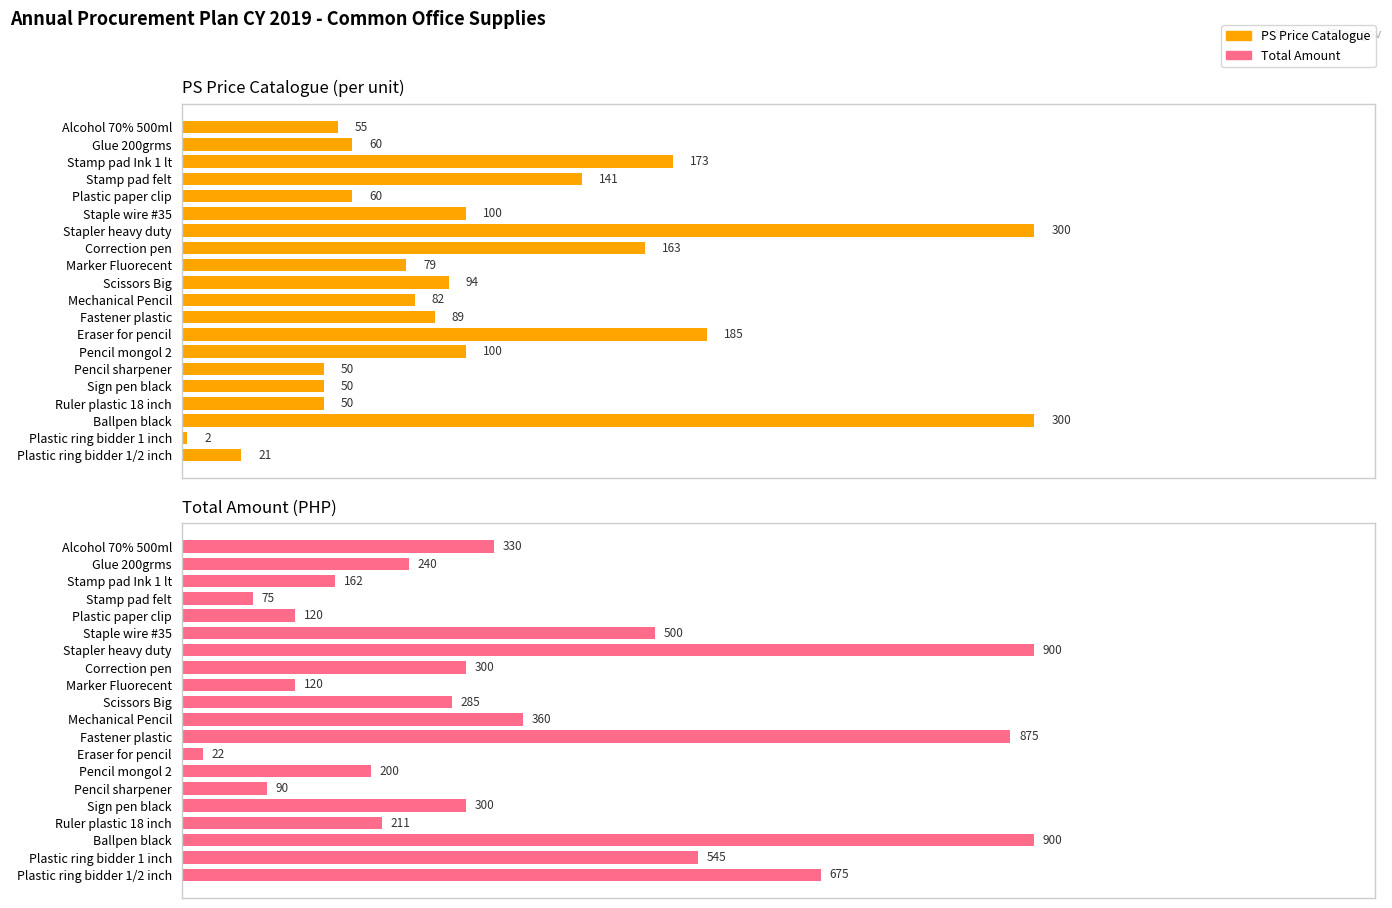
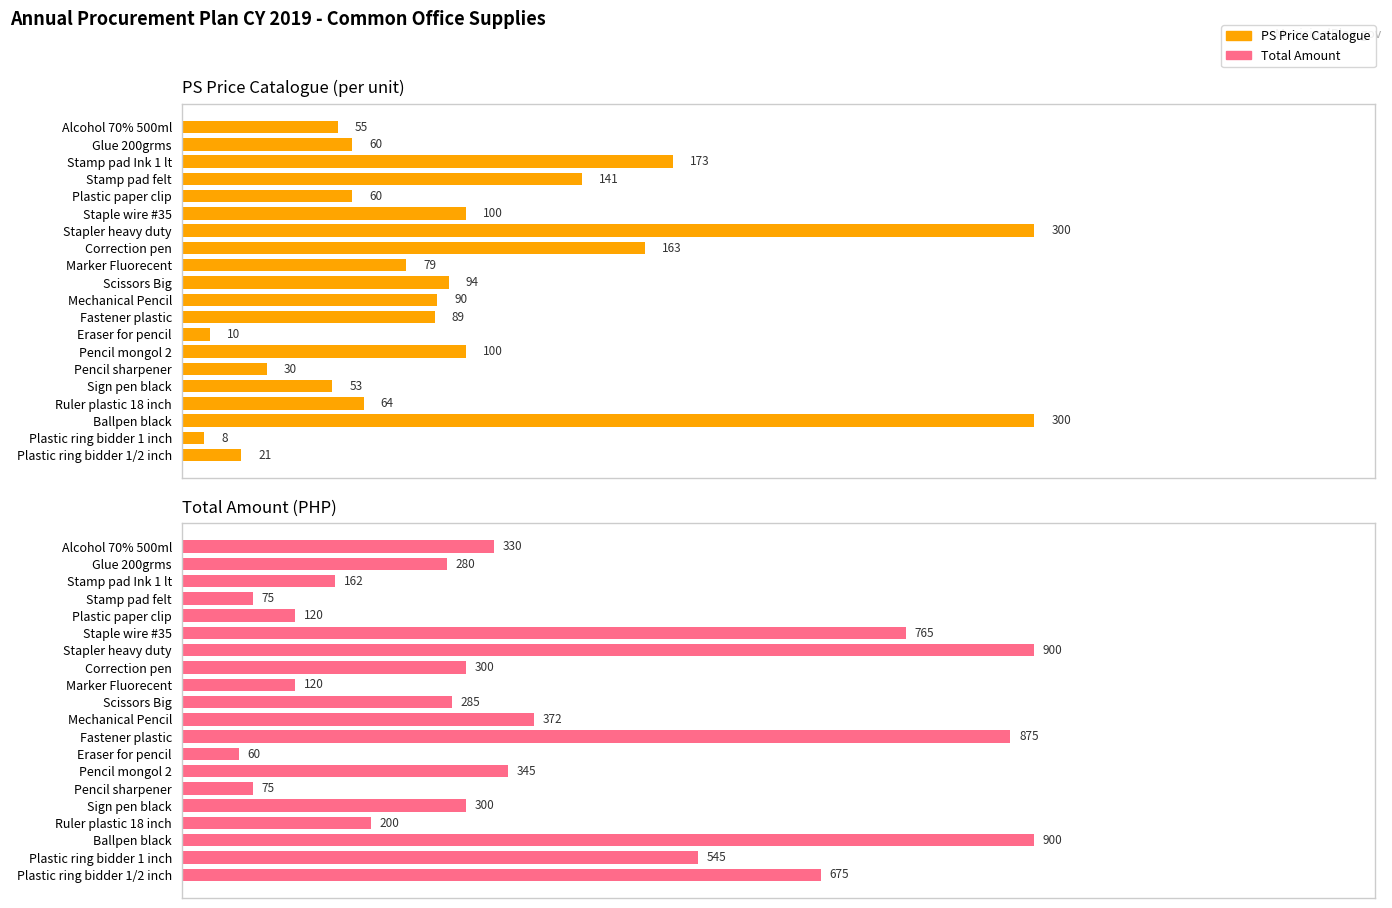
PS Price Catalogue (per unit), Mechanical Pencil: 82 -> 90
PS Price Catalogue (per unit), Eraser for pencil: 185 -> 10
PS Price Catalogue (per unit), Pencil sharpener: 50 -> 30
PS Price Catalogue (per unit), Sign pen black: 50 -> 53
PS Price Catalogue (per unit), Ruler plastic 18 inch: 50 -> 64
PS Price Catalogue (per unit), Plastic ring bidder 1 inch: 2 -> 8
Total Amount (PHP), Glue 200grms: 240 -> 280
Total Amount (PHP), Staple wire #35: 500 -> 765
Total Amount (PHP), Mechanical Pencil: 360 -> 372
Total Amount (PHP), Eraser for pencil: 22 -> 60
Total Amount (PHP), Pencil mongol 2: 200 -> 345
Total Amount (PHP), Pencil sharpener: 90 -> 75
Total Amount (PHP), Ruler plastic 18 inch: 211 -> 200
